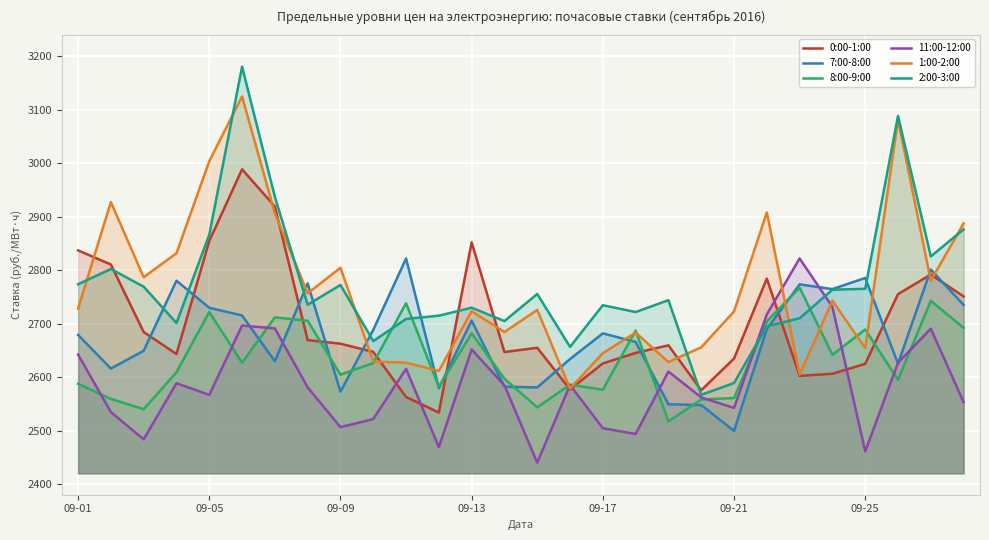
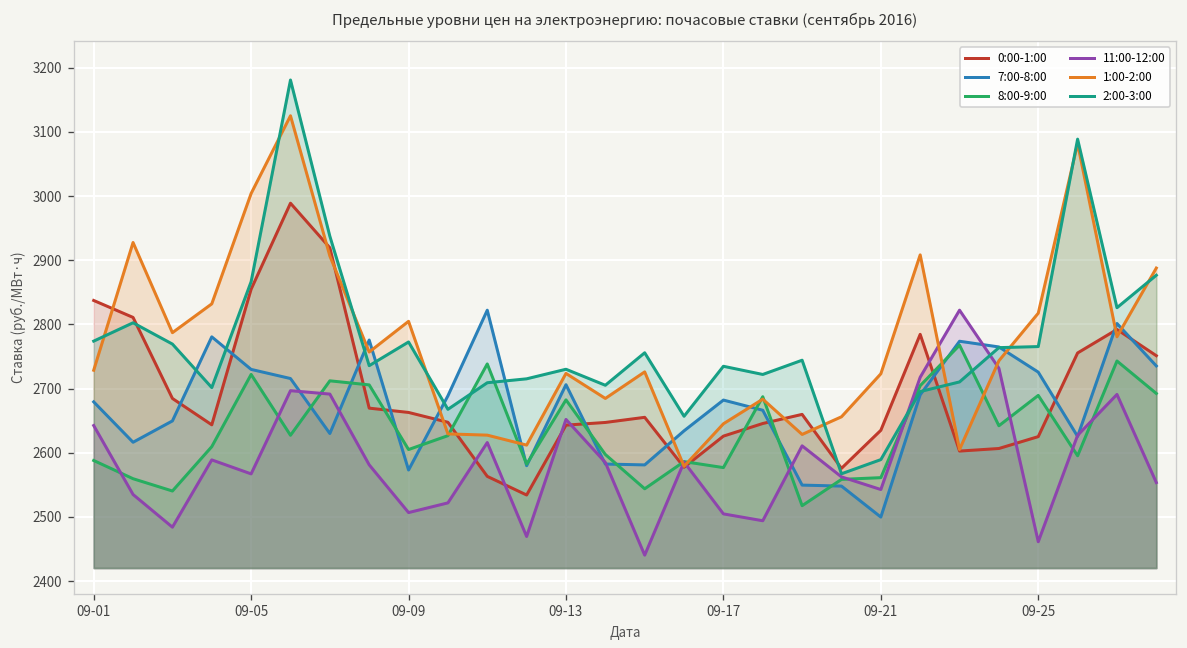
0:00-1:00, 09-13: 2850 -> 2640
7:00-8:00, 09-25: 2790 -> 2730
1:00-2:00, 09-25: 2650 -> 2820
